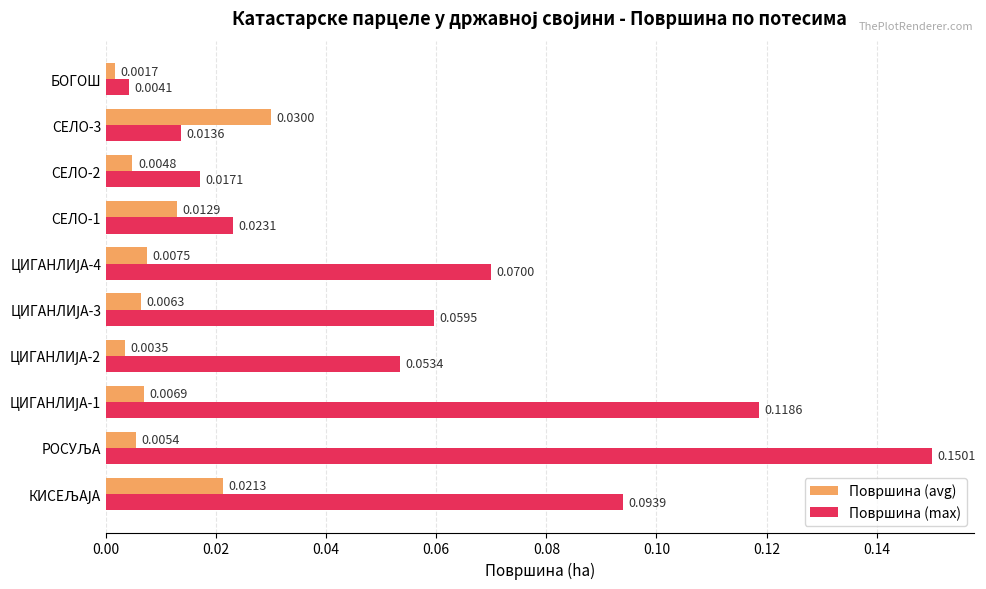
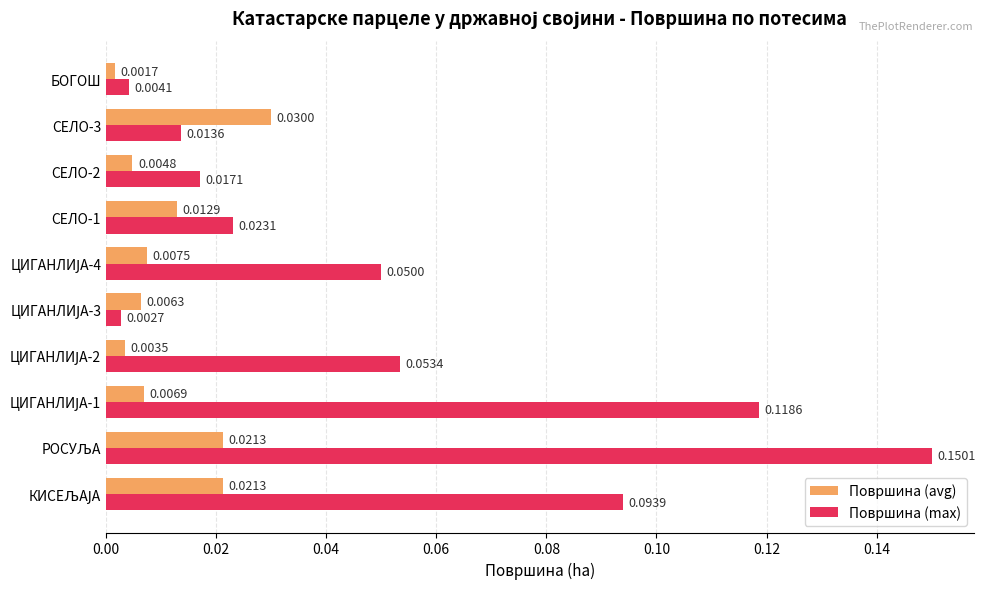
Површина (max), ЦИГАНЛИЈА-4: 0.0700 -> 0.0500
Површина (max), ЦИГАНЛИЈА-3: 0.0595 -> 0.0027
Површина (avg), РОСУЉА: 0.0054 -> 0.0213
